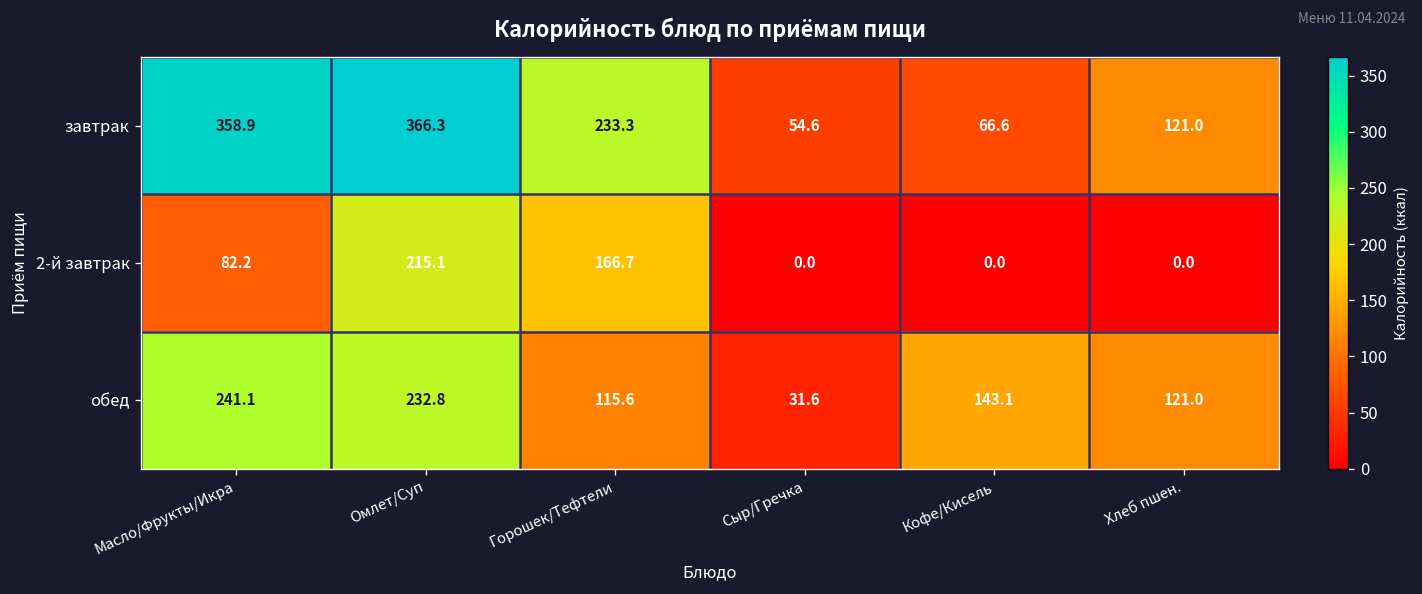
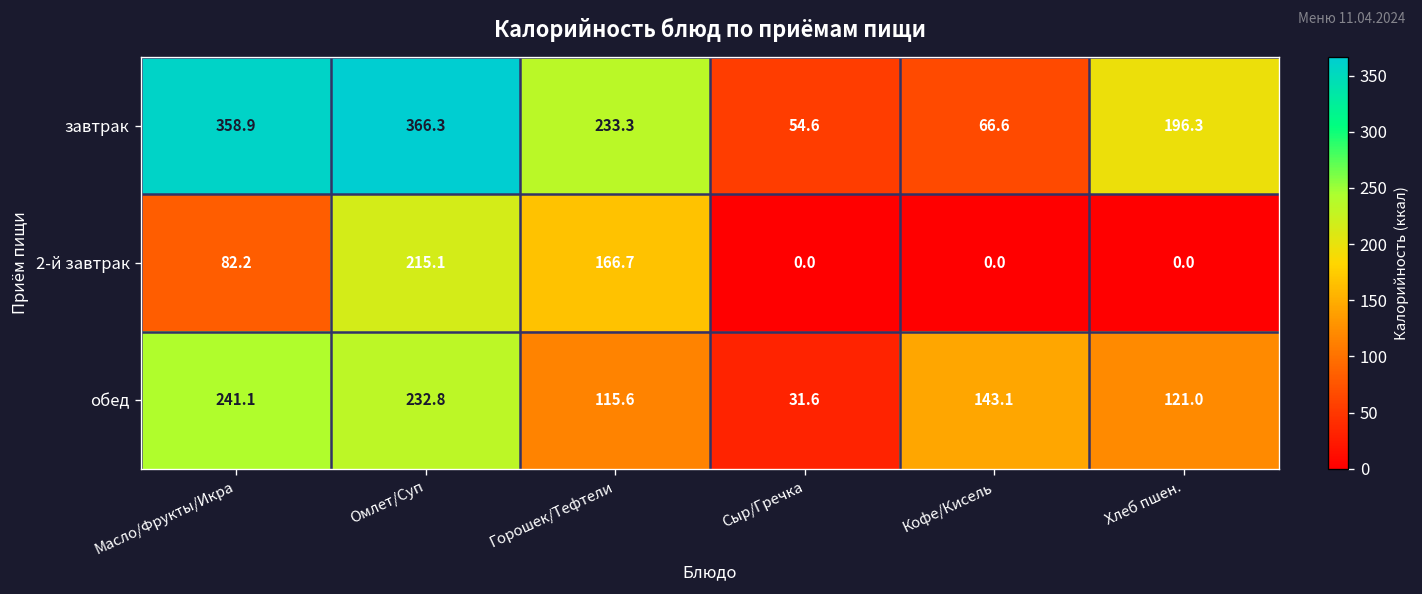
завтрак, Хлеб пшен.: 121.0 -> 196.3
